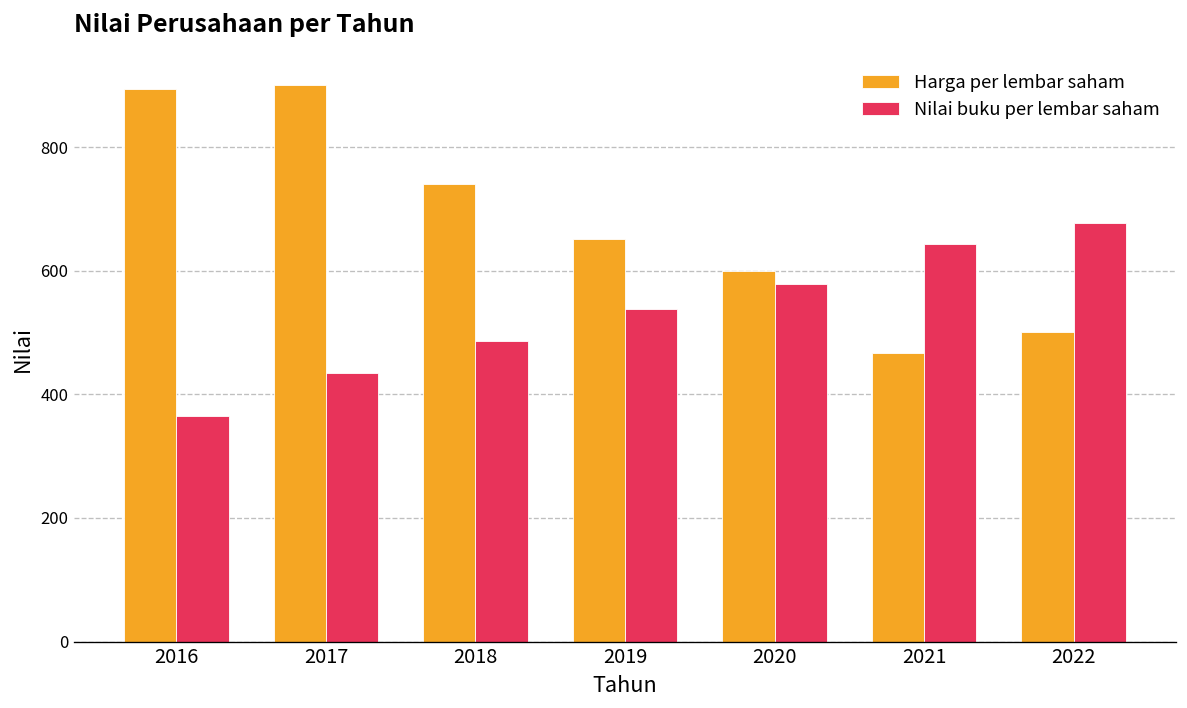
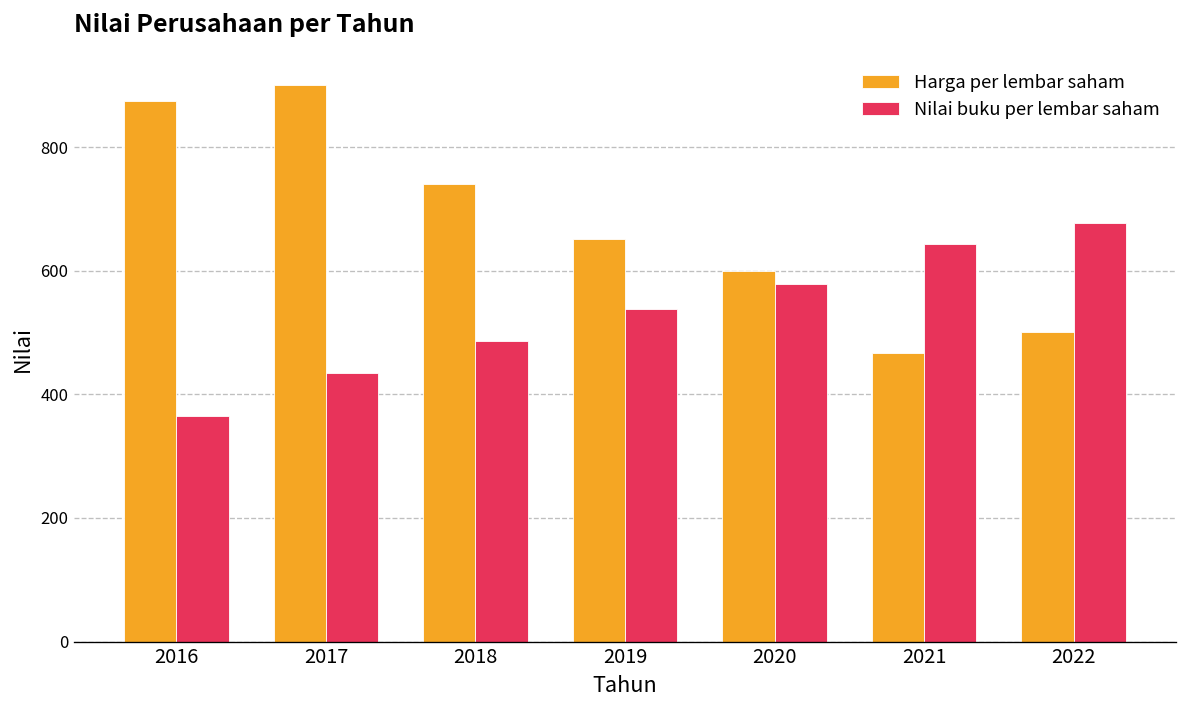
Harga per lembar saham, 2016: 890 -> 880
